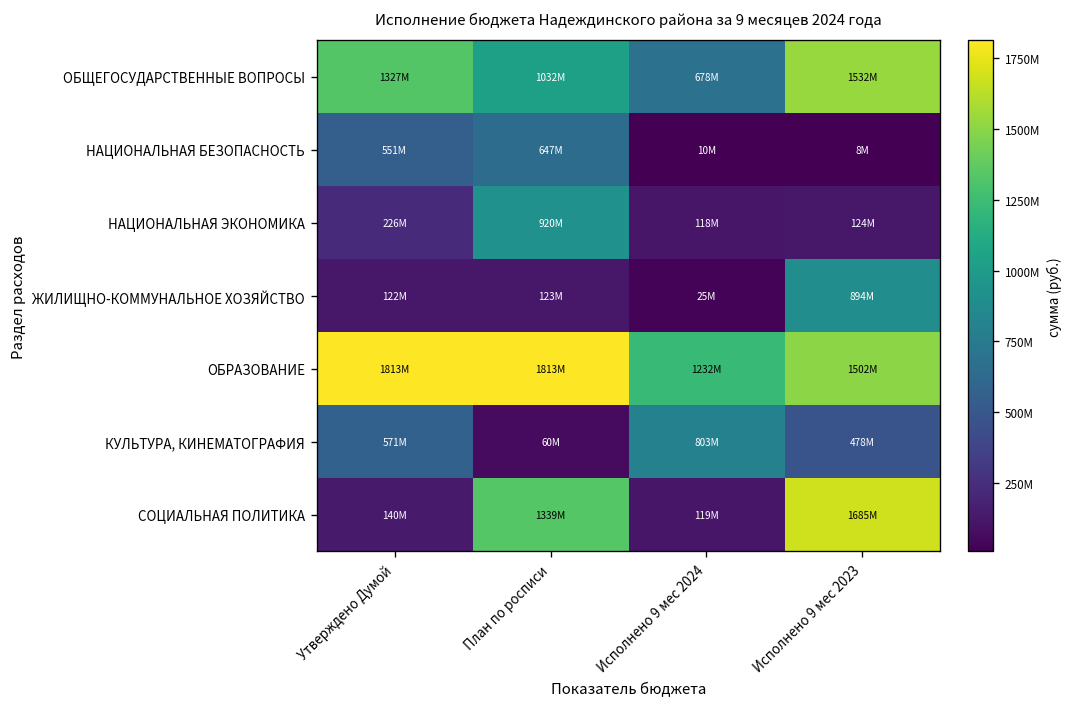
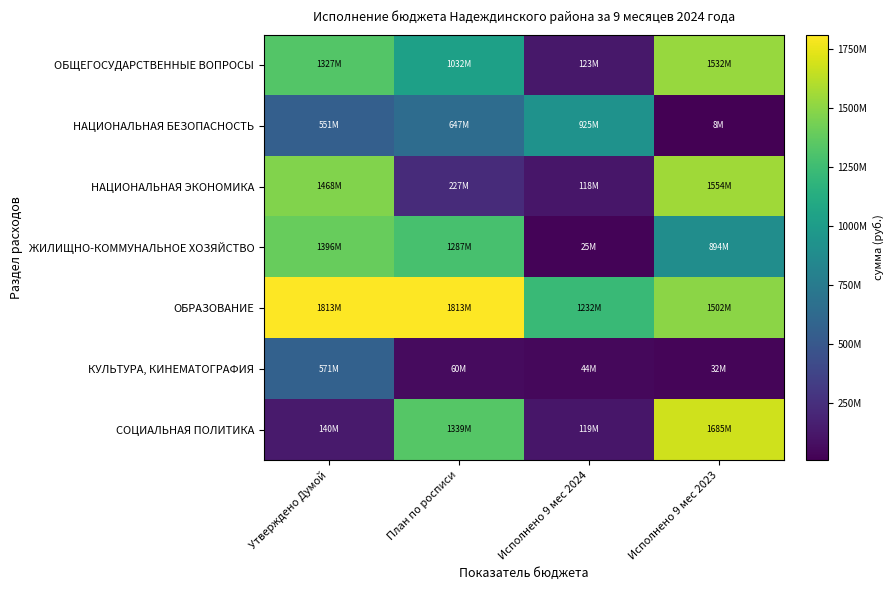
ОБЩЕГОСУДАРСТВЕННЫЕ ВОПРОСЫ, Исполнено 9 мес 2024: 678M -> 123M
НАЦИОНАЛЬНАЯ БЕЗОПАСНОСТЬ, Исполнено 9 мес 2024: 10M -> 925M
НАЦИОНАЛЬНАЯ ЭКОНОМИКА, Утверждено Думой: 226M -> 1468M
НАЦИОНАЛЬНАЯ ЭКОНОМИКА, План по росписи: 920M -> 227M
НАЦИОНАЛЬНАЯ ЭКОНОМИКА, Исполнено 9 мес 2023: 124M -> 1554M
ЖИЛИЩНО-КОММУНАЛЬНОЕ ХОЗЯЙСТВО, Утверждено Думой: 122M -> 1396M
ЖИЛИЩНО-КОММУНАЛЬНОЕ ХОЗЯЙСТВО, План по росписи: 123M -> 1287M
КУЛЬТУРА, КИНЕМАТОГРАФИЯ, Исполнено 9 мес 2024: 803M -> 44M
КУЛЬТУРА, КИНЕМАТОГРАФИЯ, Исполнено 9 мес 2023: 478M -> 32M
